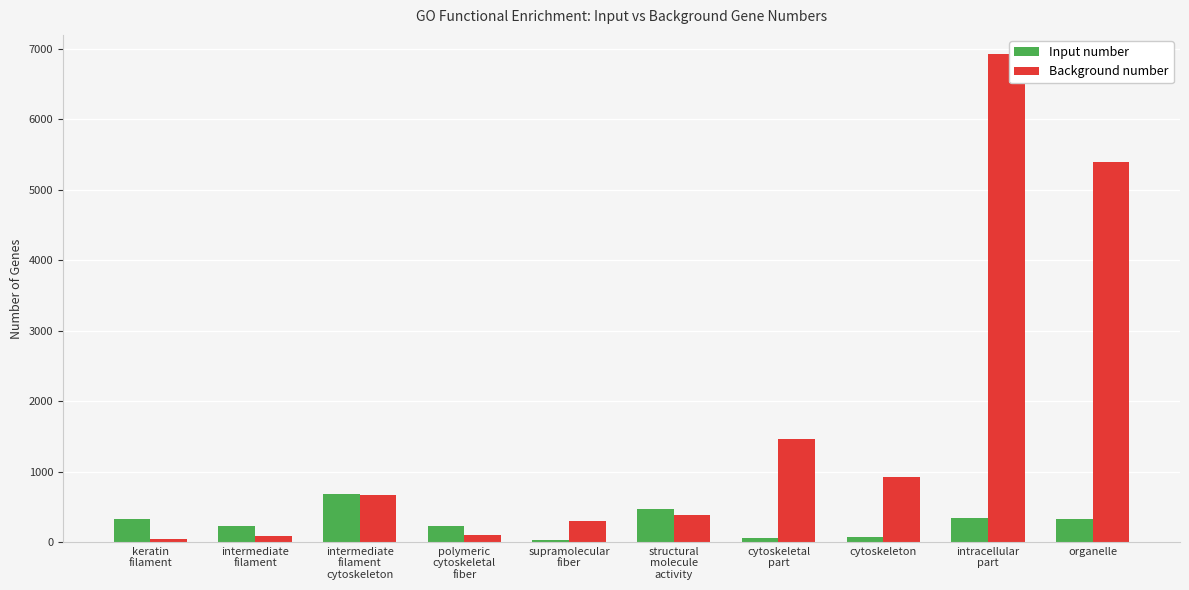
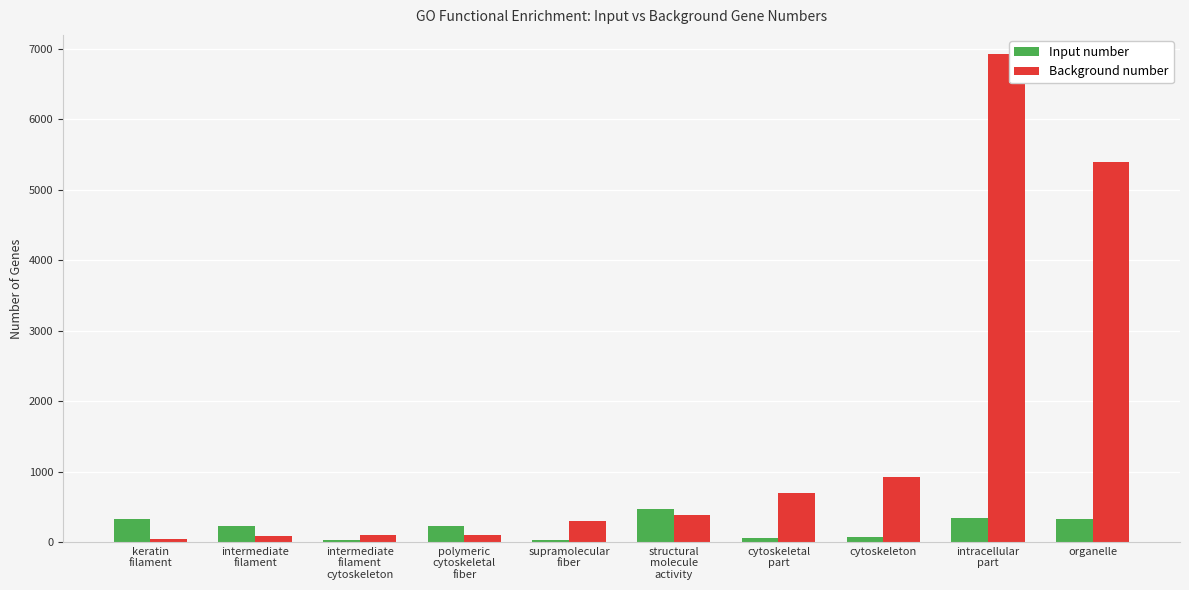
Input number, intermediate filament cytoskeleton: 700 -> 0
Background number, intermediate filament cytoskeleton: 700 -> 100
Background number, cytoskeletal part: 1500 -> 700
